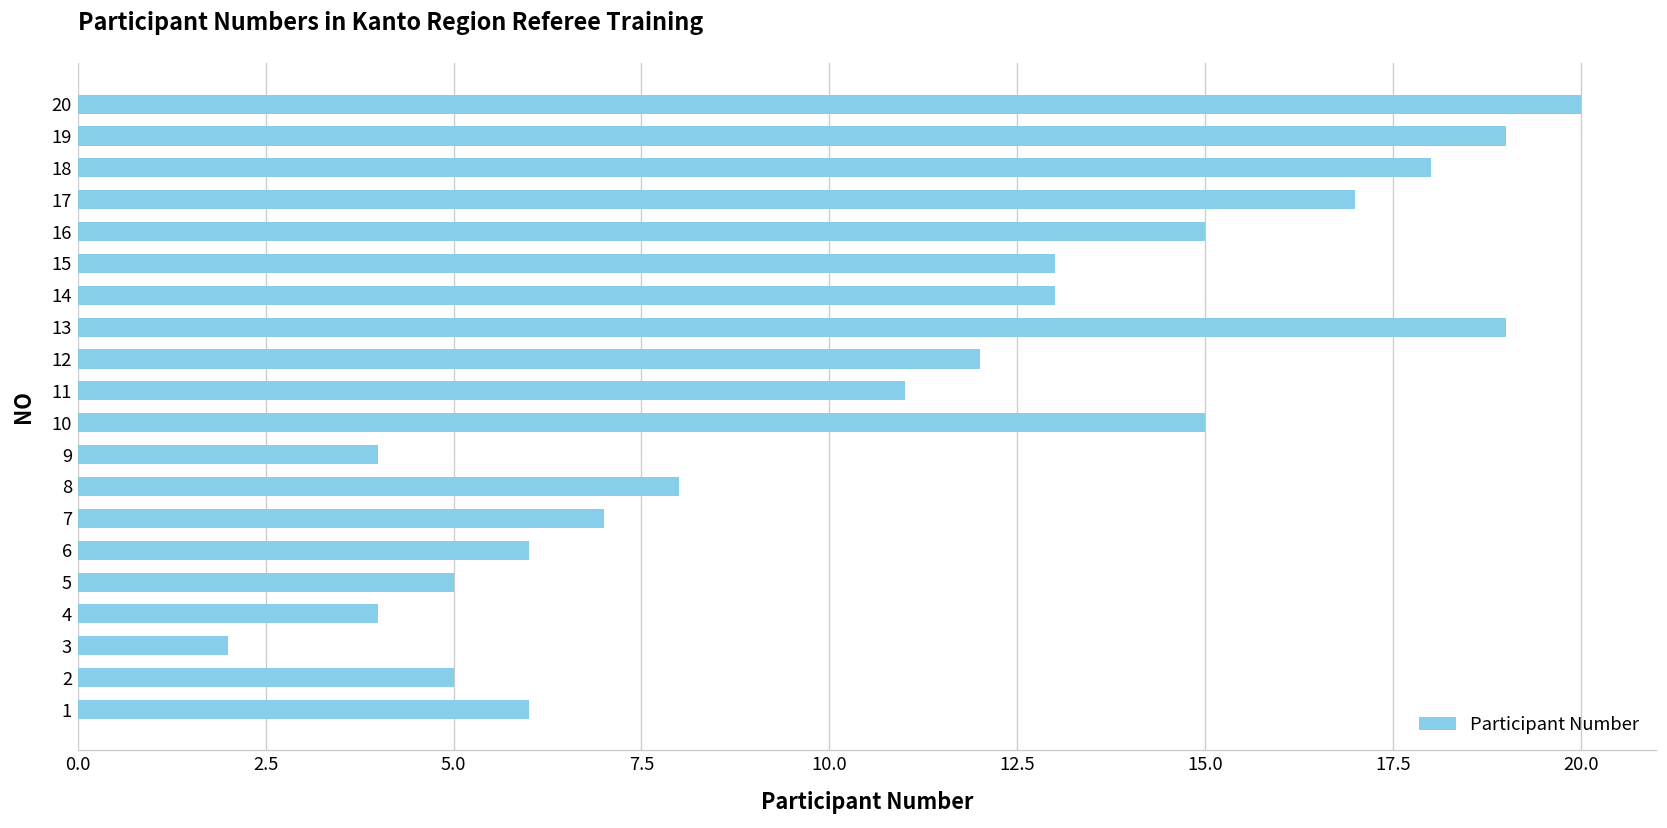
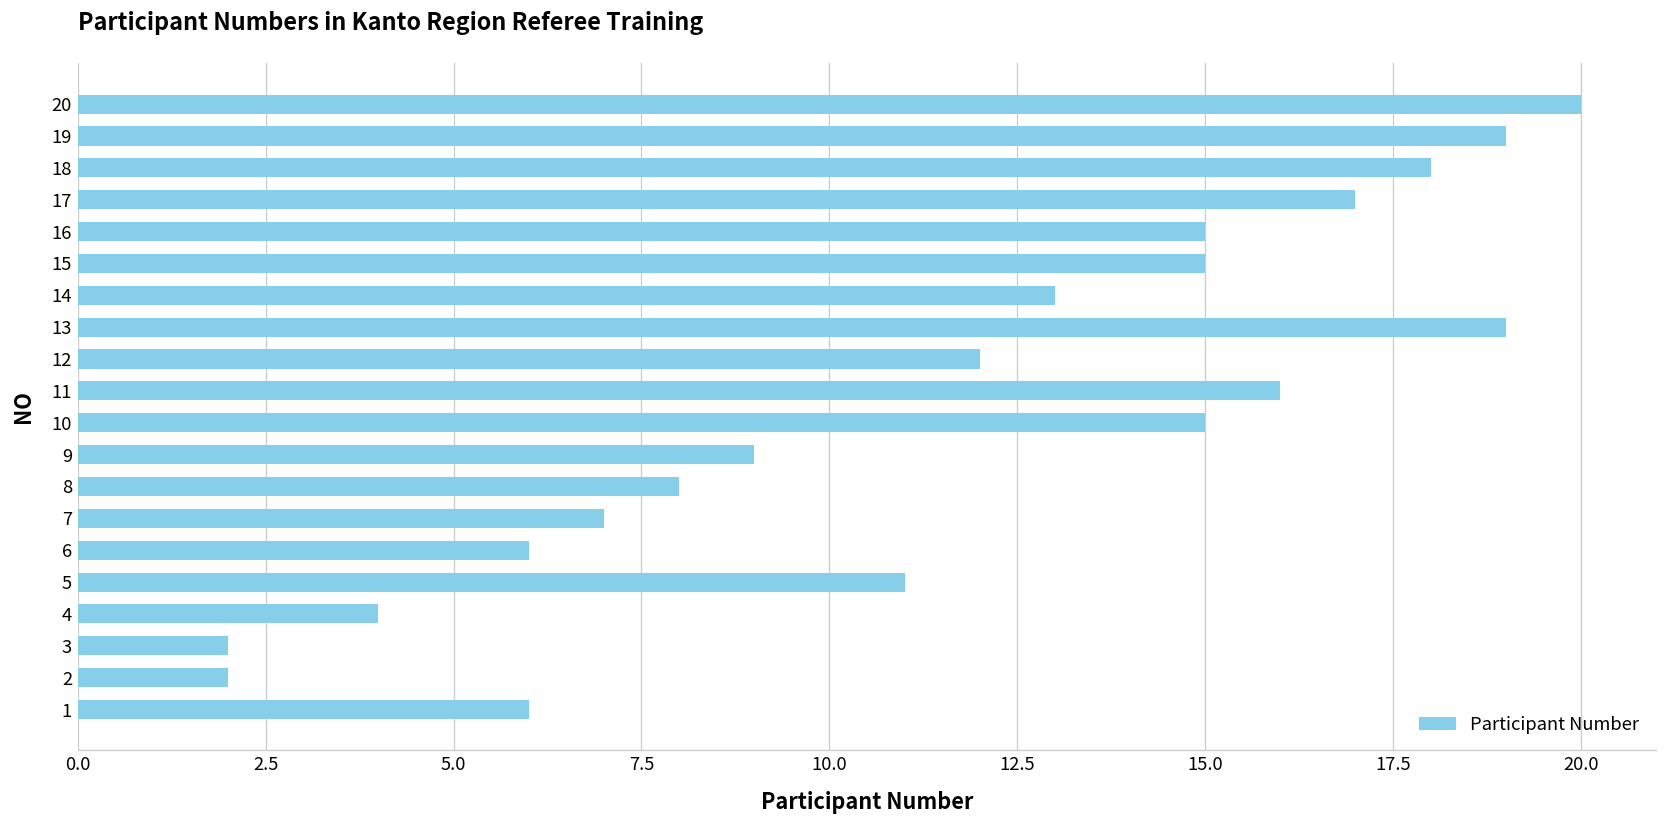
15: 13 -> 15
11: 11 -> 16
9: 4 -> 9
5: 5 -> 11
2: 5 -> 2
